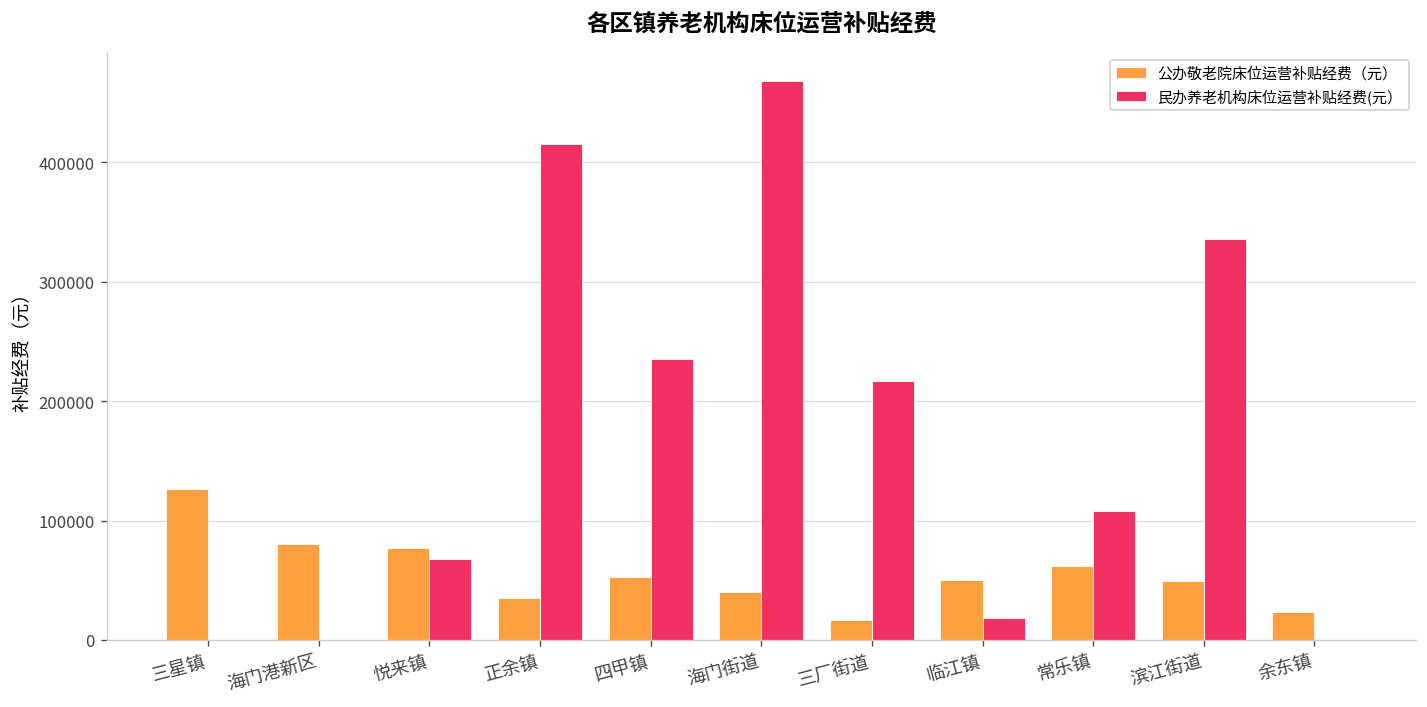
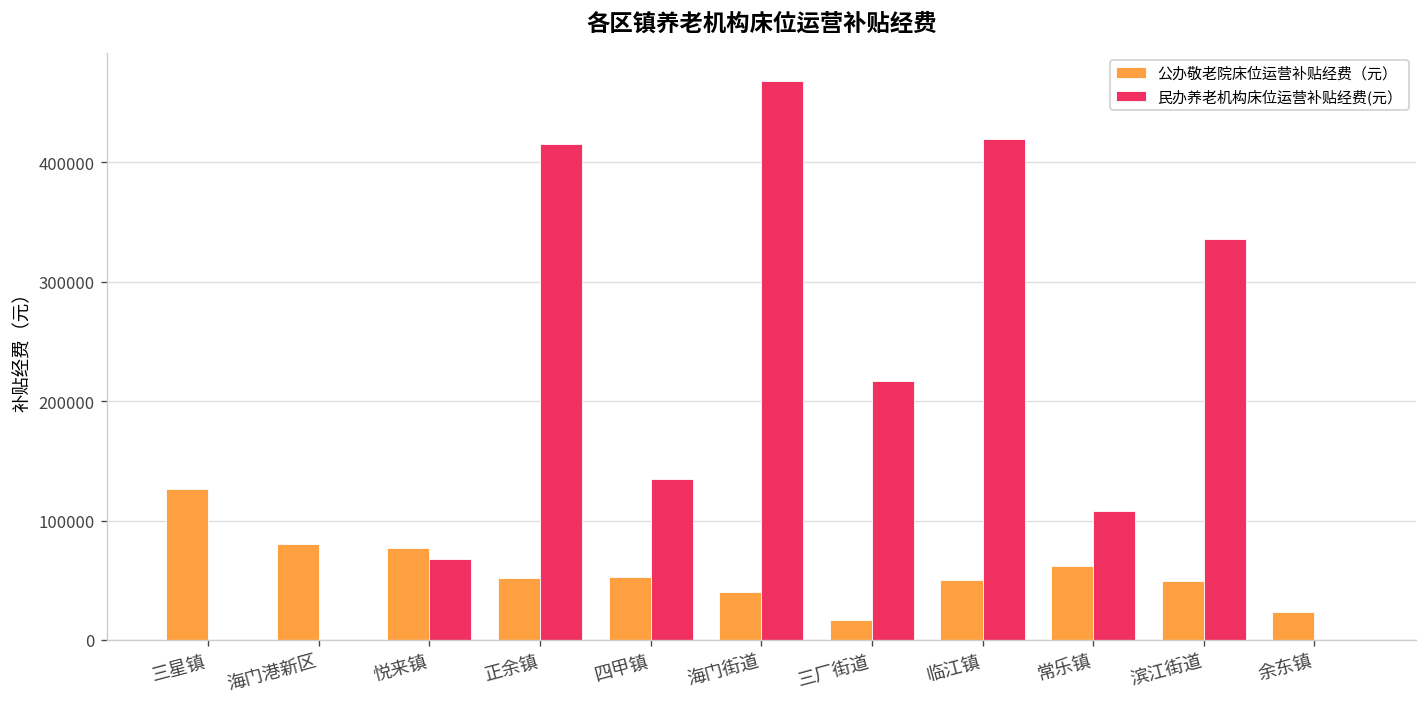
公办敬老院床位运营补贴经费（元）, 正余镇: 40000 -> 50000
民办养老机构床位运营补贴经费(元）, 四甲镇: 240000 -> 130000
民办养老机构床位运营补贴经费(元）, 临江镇: 20000 -> 420000
